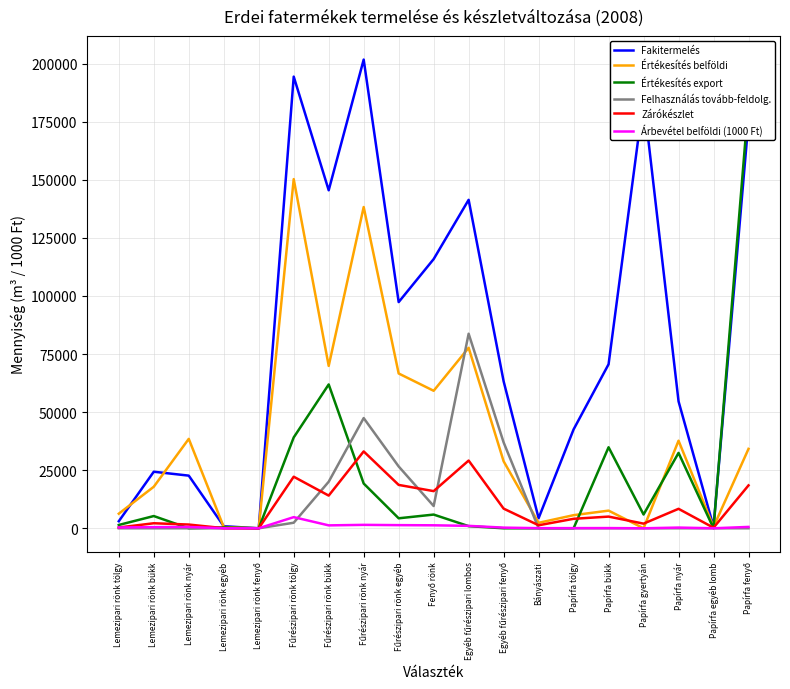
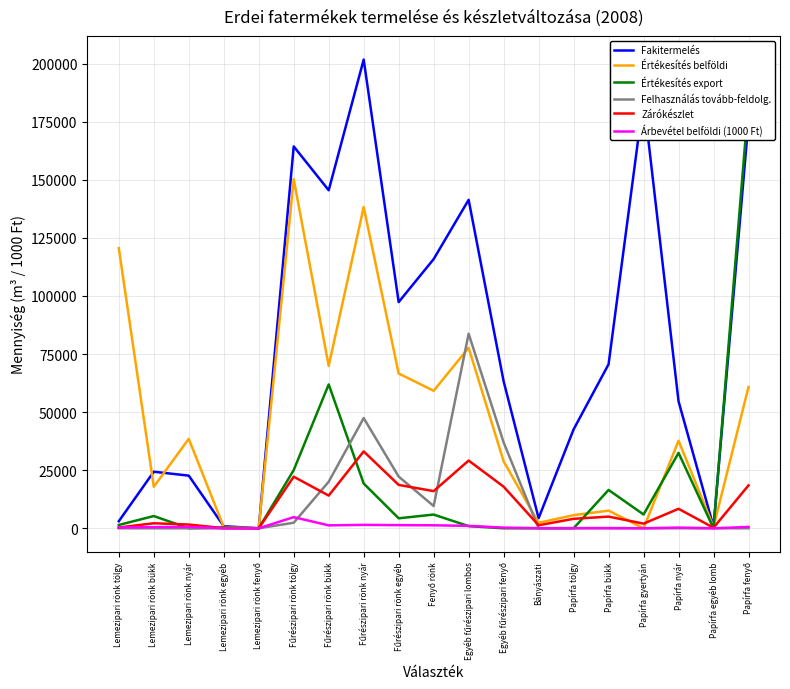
Értékesítés belföldi, Lemezipari rönk tölgy: 6000 -> 121000
Fakitermelés, Fűrészipari rönk tölgy: 194000 -> 164000
Értékesítés export, Fűrészipari rönk tölgy: 39000 -> 25000
Felhasználás tovább-feldolg., Fűrészipari rönk egyéb: 27000 -> 22000
Zárókészlet, Egyéb fűrészipari fenyő: 8000 -> 18000
Értékesítés export, Papírfa bükk: 35000 -> 17000
Értékesítés belföldi, Papírfa fenyő: 34000 -> 61000
